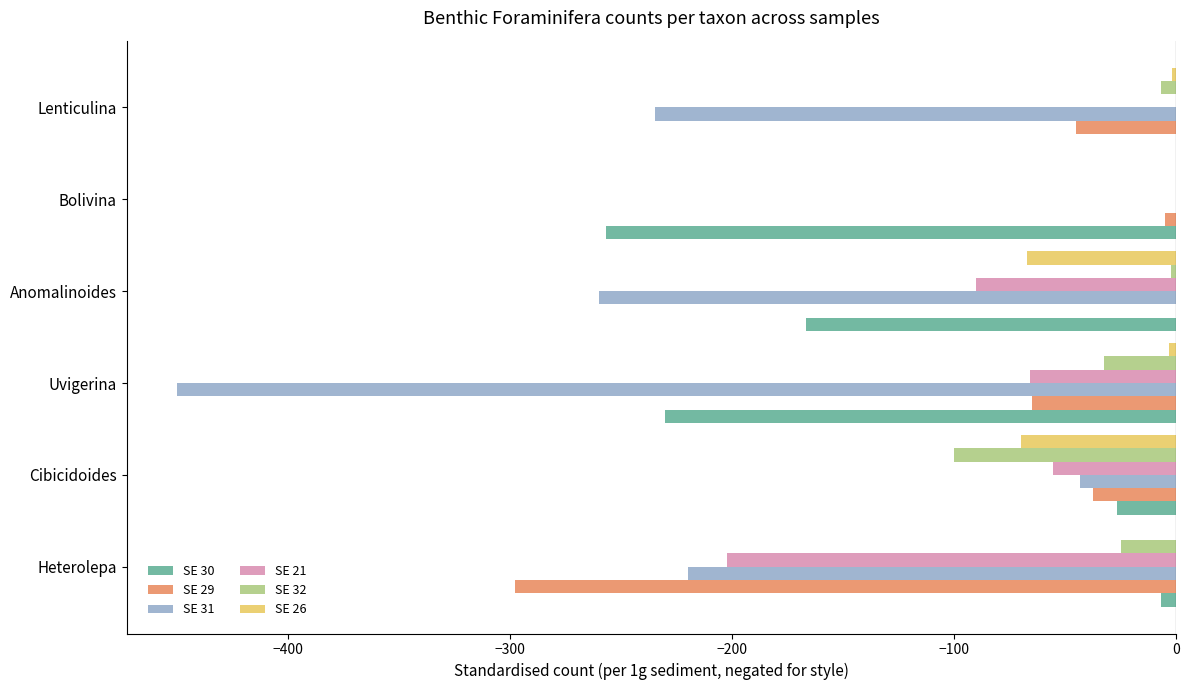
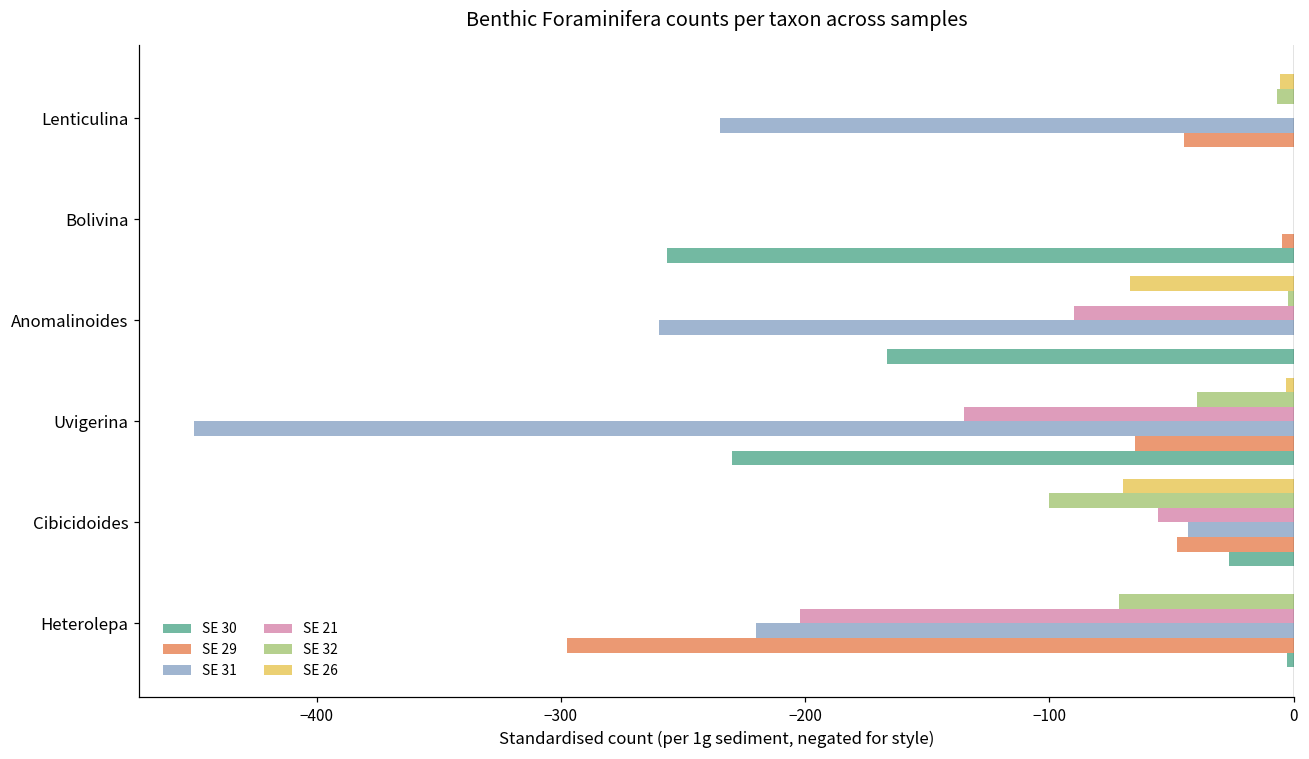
SE 26, Lenticulina: -2 -> -6
SE 32, Uvigerina: -32 -> -40
SE 21, Uvigerina: -66 -> -135
SE 29, Cibicidoides: -38 -> -48
SE 32, Heterolepa: -25 -> -72
SE 30, Heterolepa: -7 -> -3
